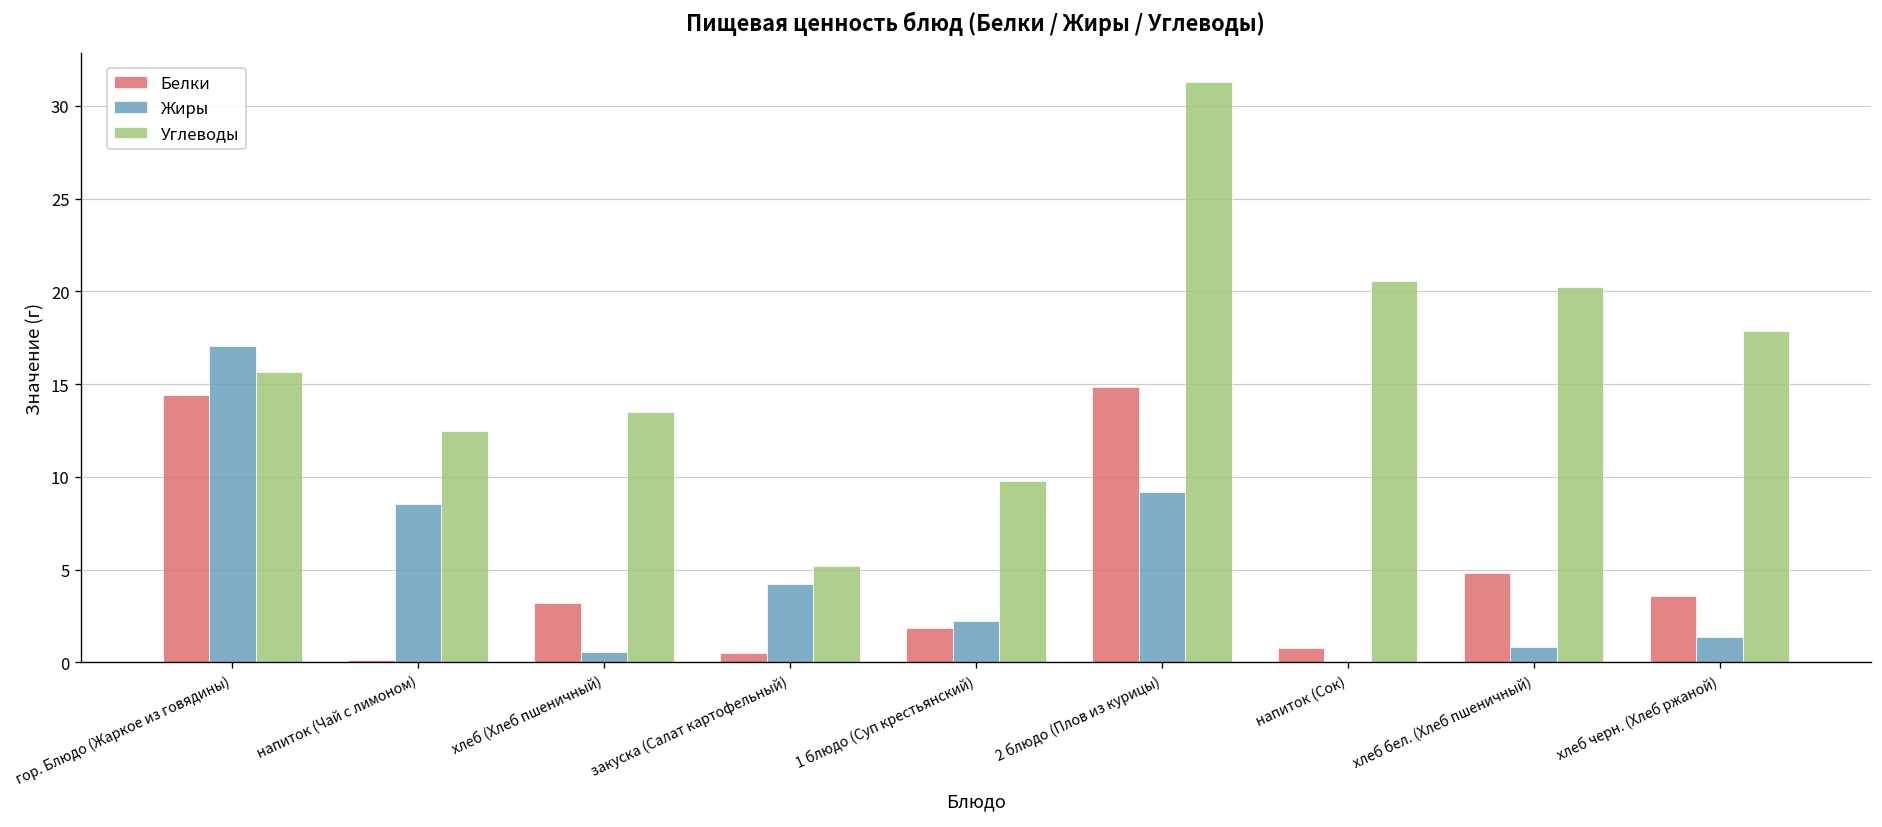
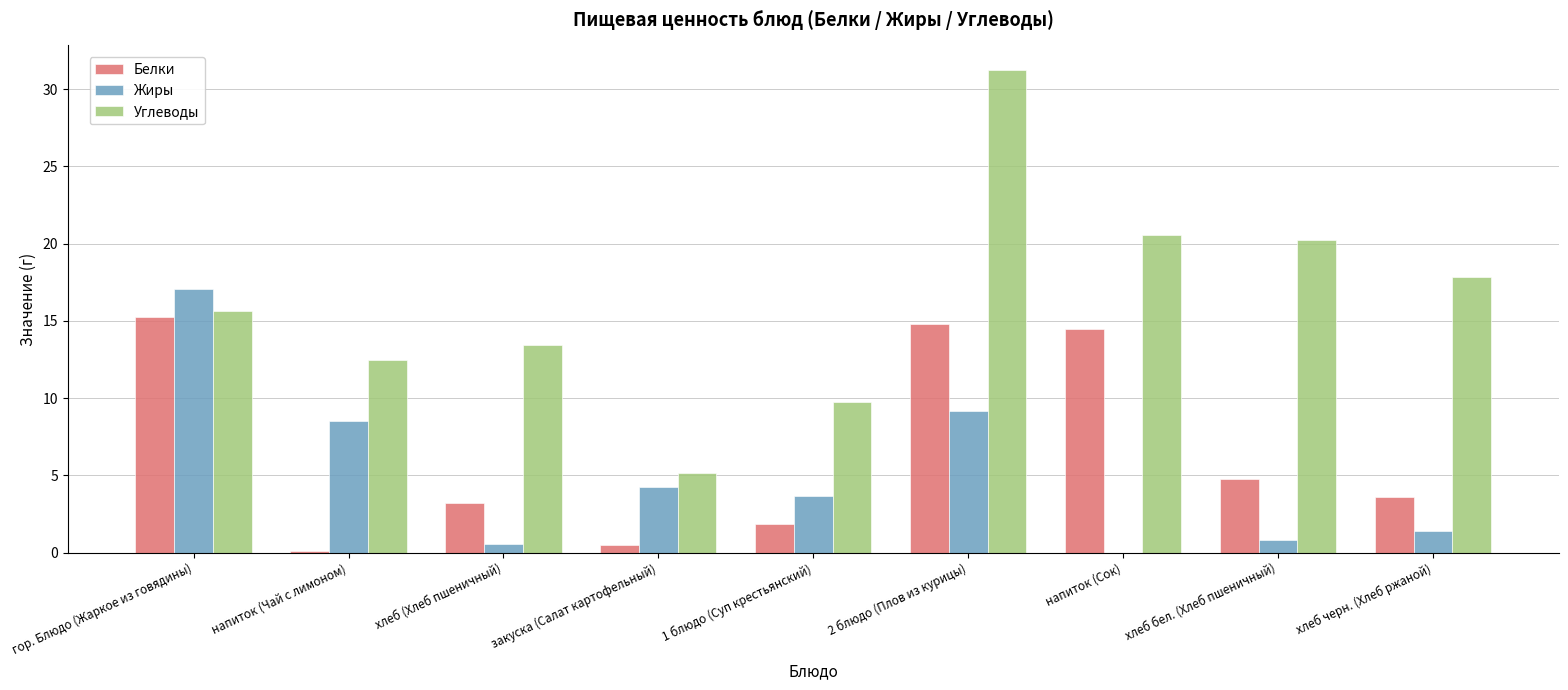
Белки, гор. Блюдо (Жаркое из говядины): 14.4 -> 15.3
Жиры, 1 блюдо (Суп крестьянский): 2.2 -> 3.7
Белки, напиток (Сок): 0.8 -> 14.5
